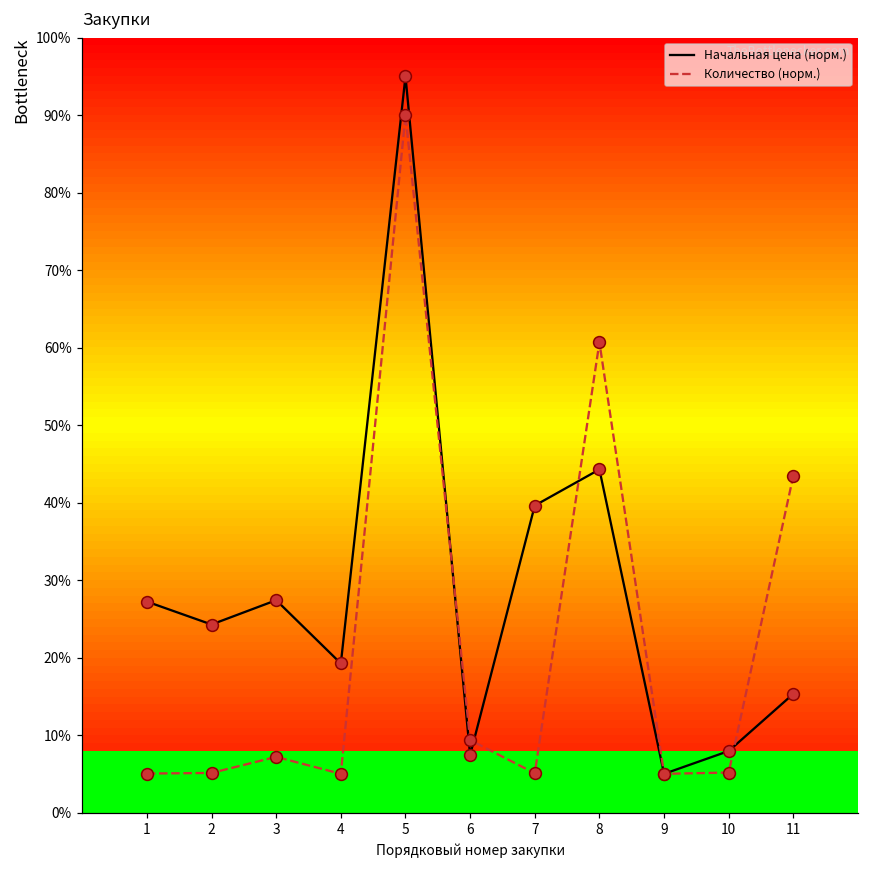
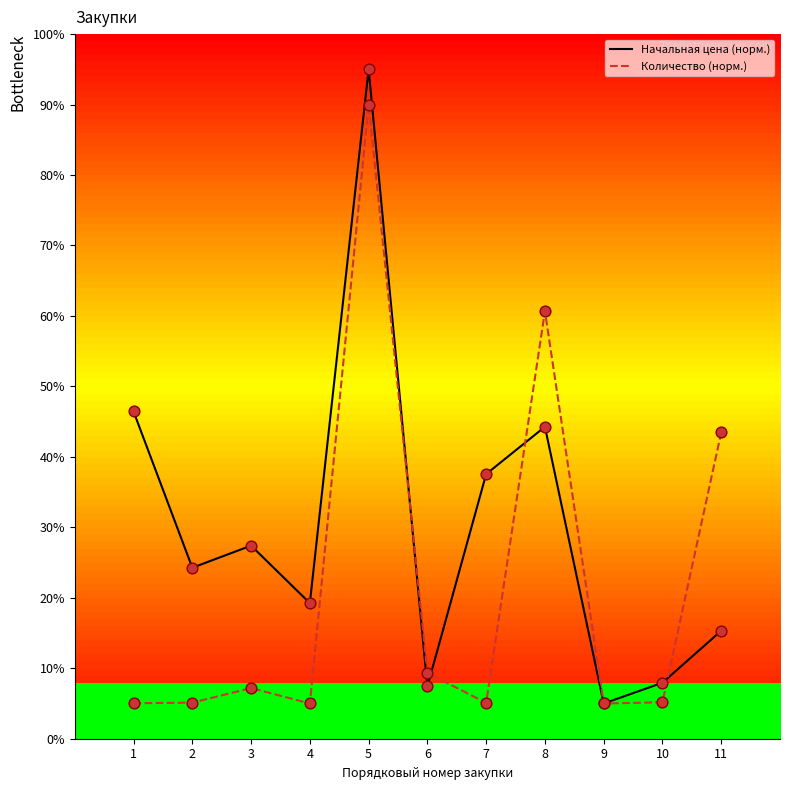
Начальная цена (норм.), 1: 27% -> 46%
Начальная цена (норм.), 7: 40% -> 38%
